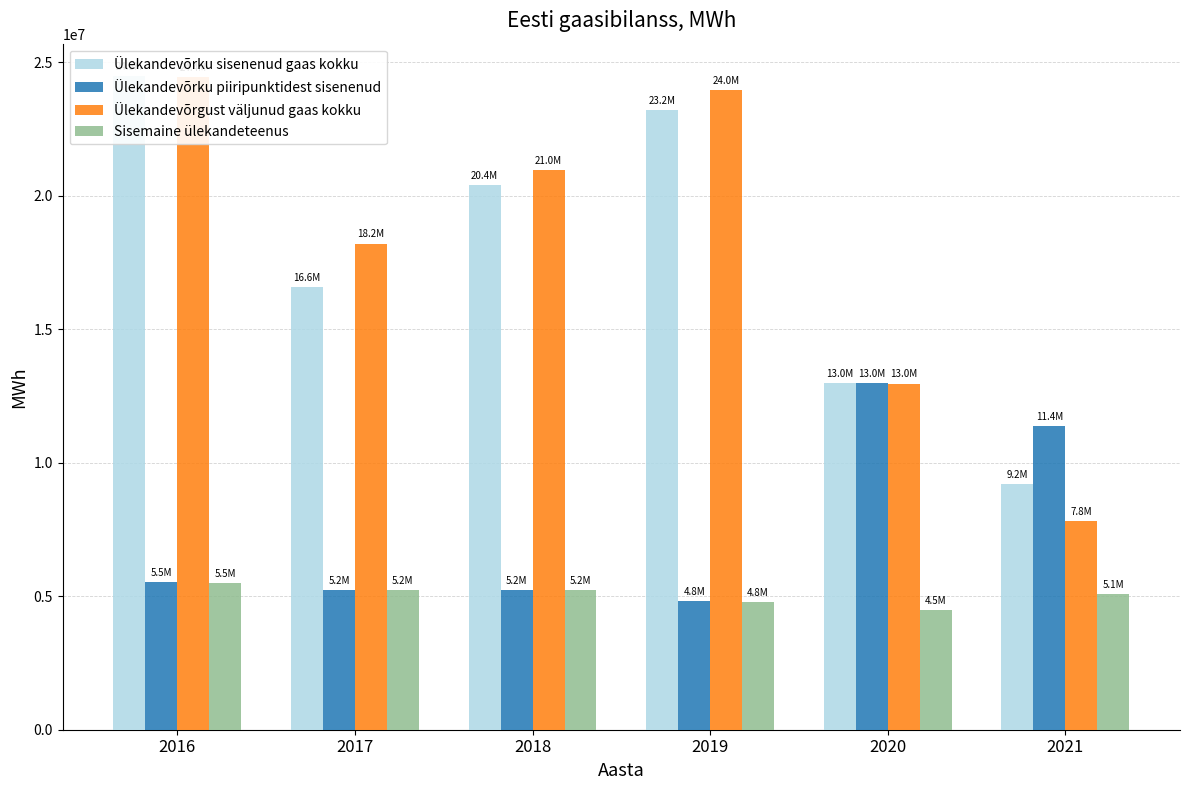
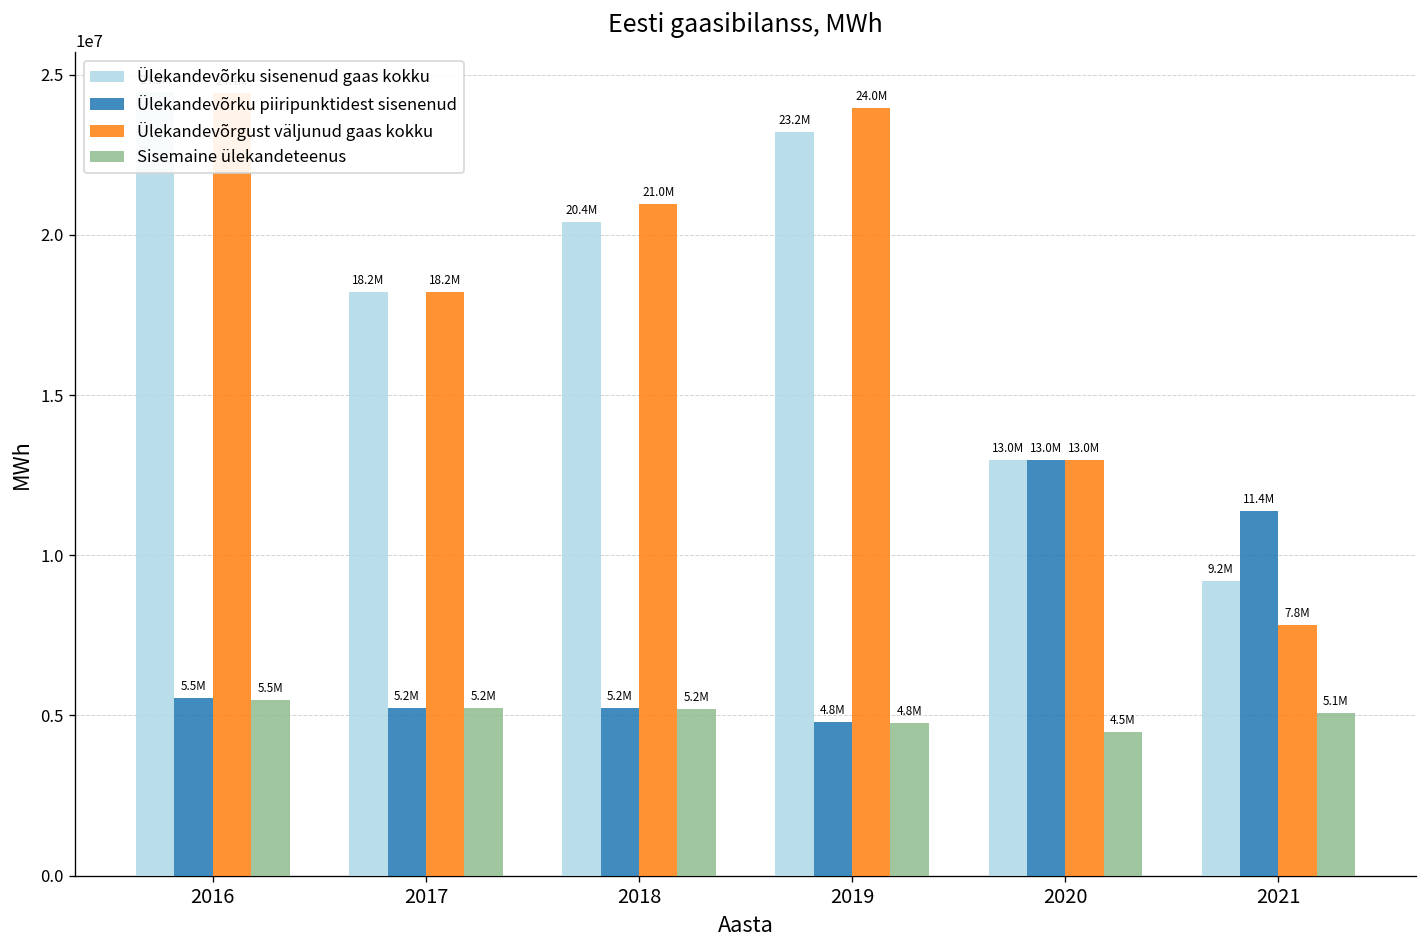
Ülekandevõrku sisenenud gaas kokku, 2017: 16.6M -> 18.2M
